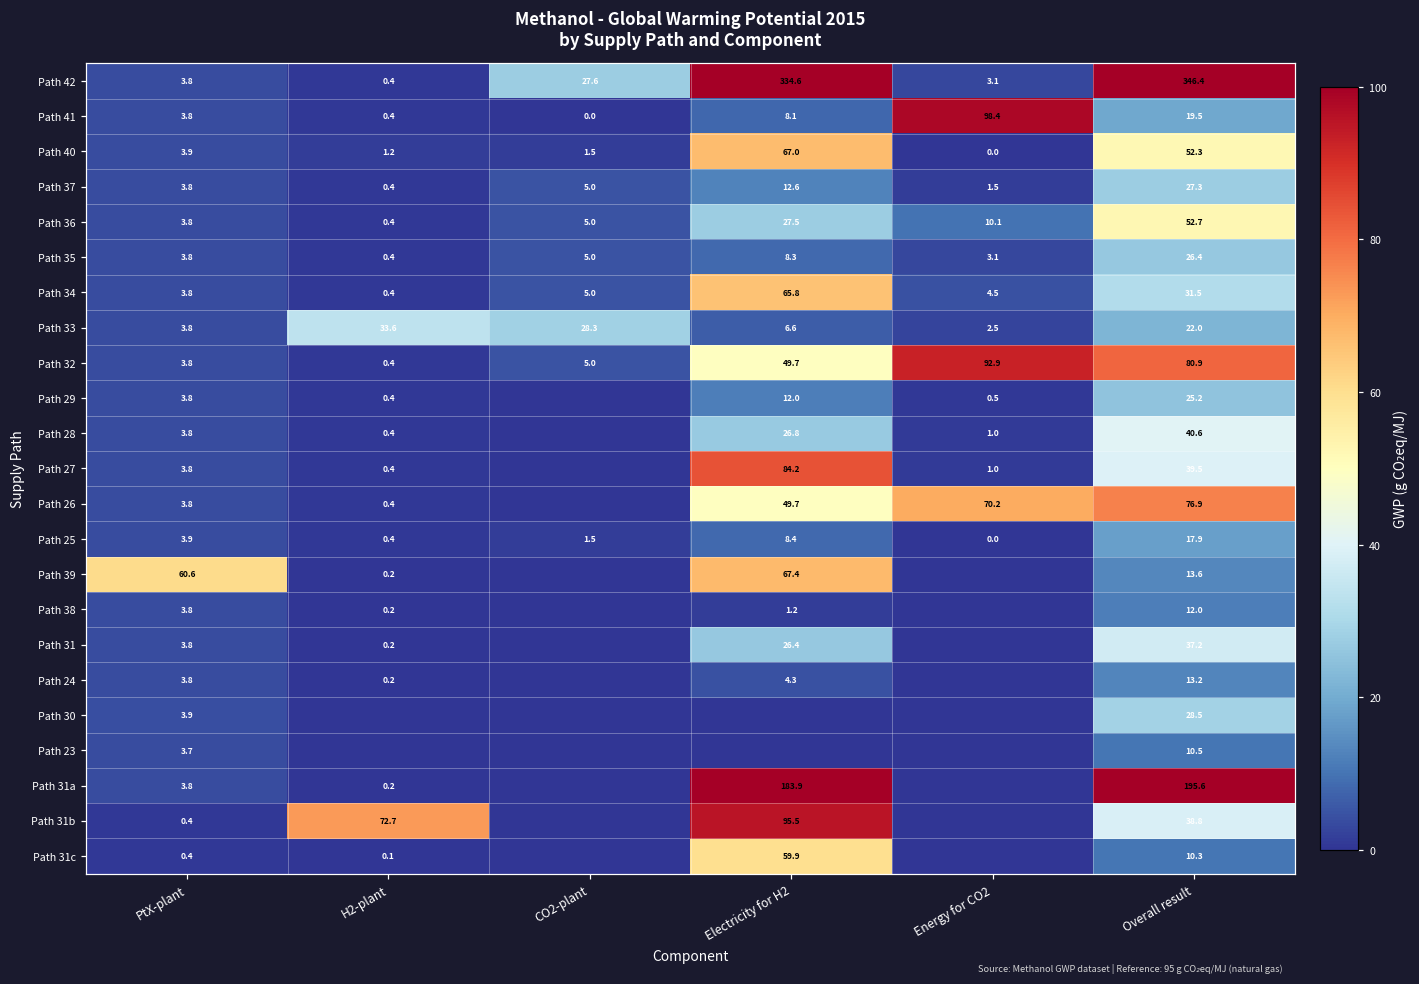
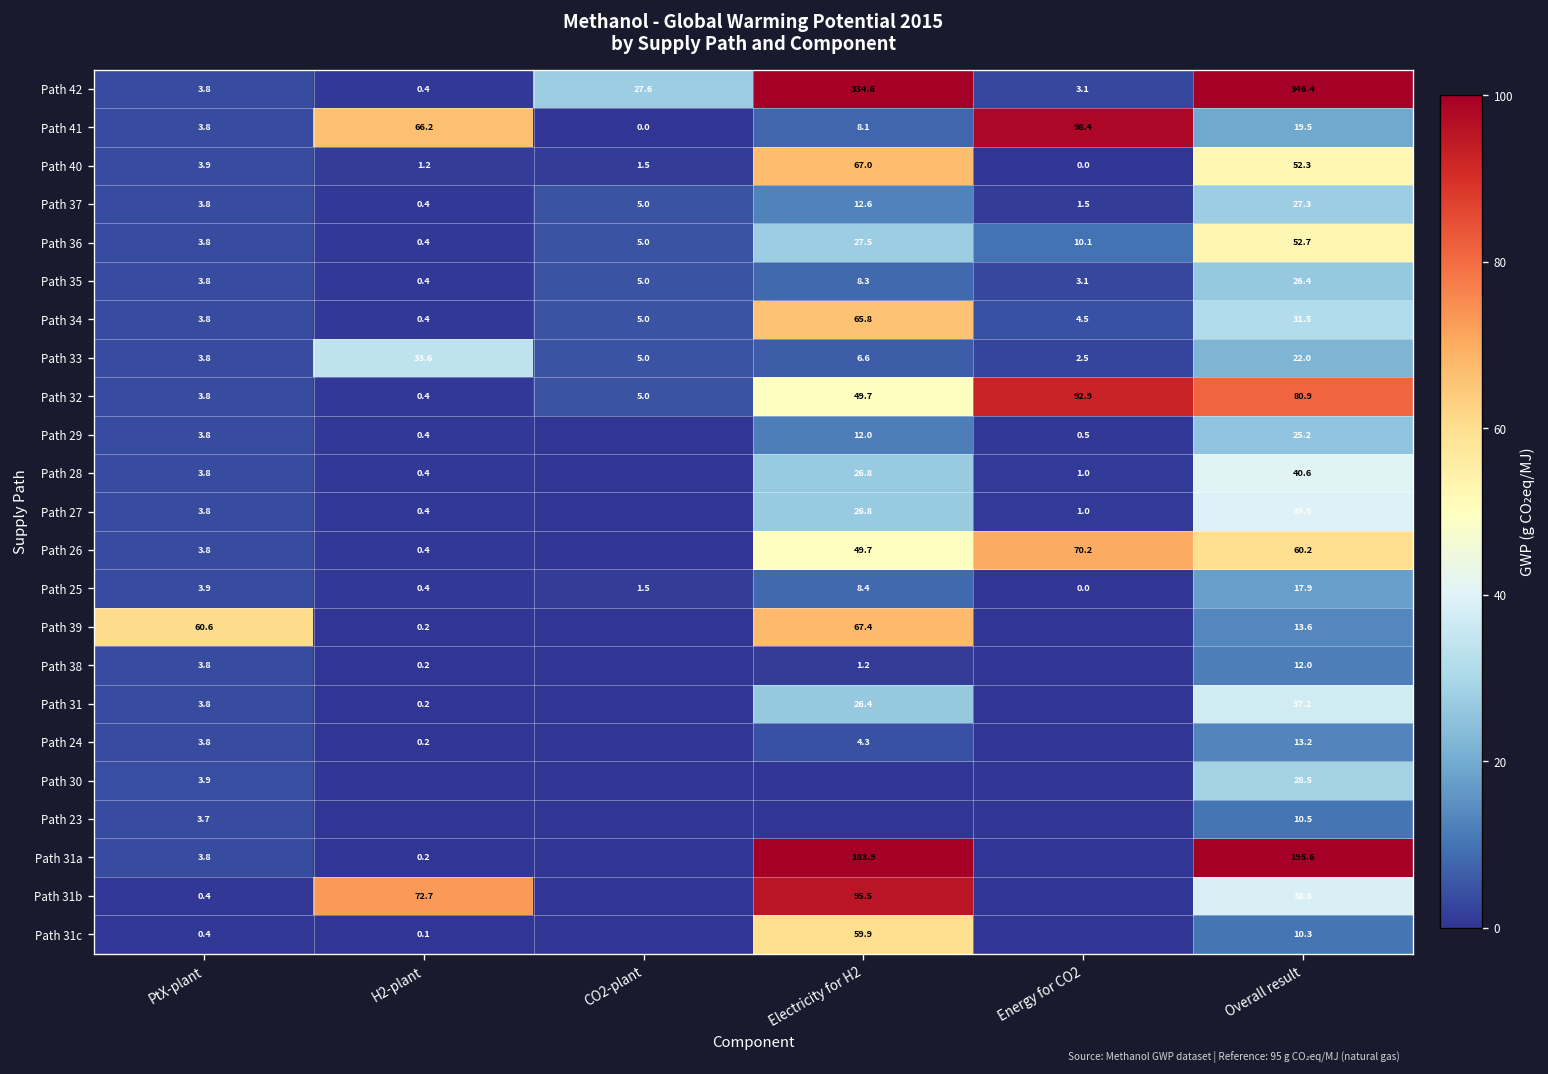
Path 41, H2-plant: 0.4 -> 66.2
Path 33, CO2-plant: 28.3 -> 5.0
Path 27, Electricity for H2: 84.2 -> 26.8
Path 26, Overall result: 76.9 -> 60.2
